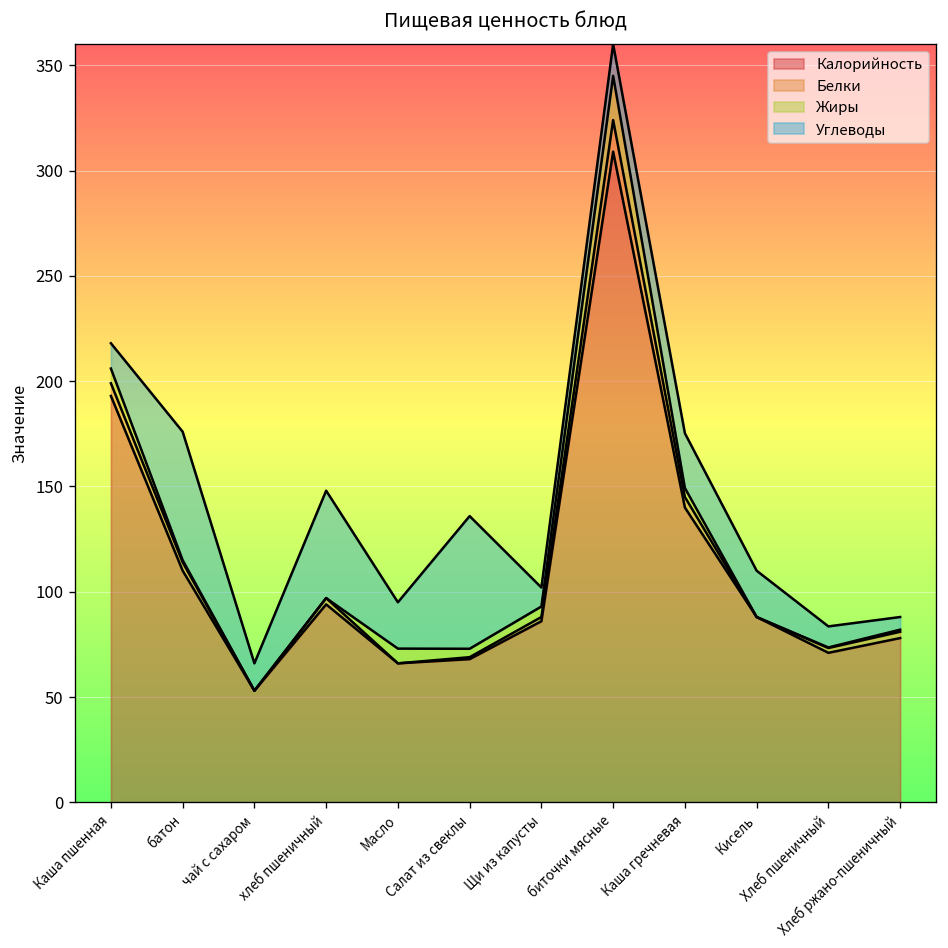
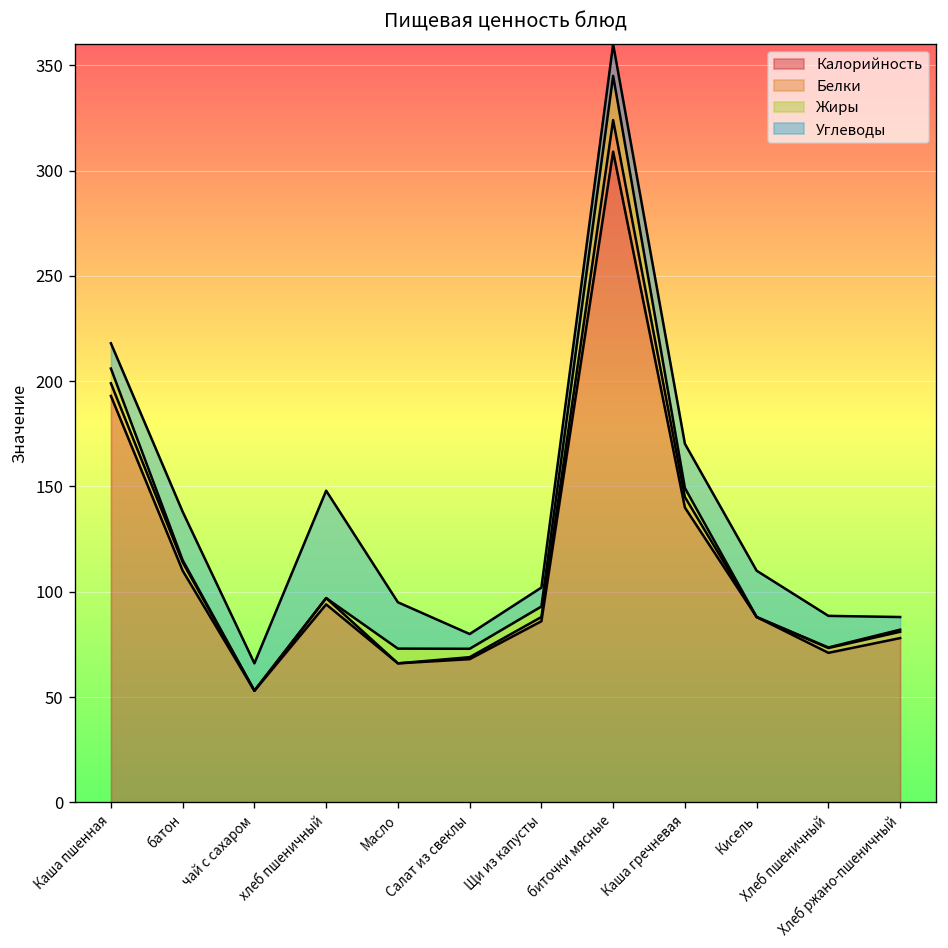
Углеводы, батон: 61 -> 23
Углеводы, Салат из свеклы: 63 -> 7
Углеводы, Каша гречневая: 26 -> 21
Углеводы, Хлеб пшеничный: 10 -> 15
